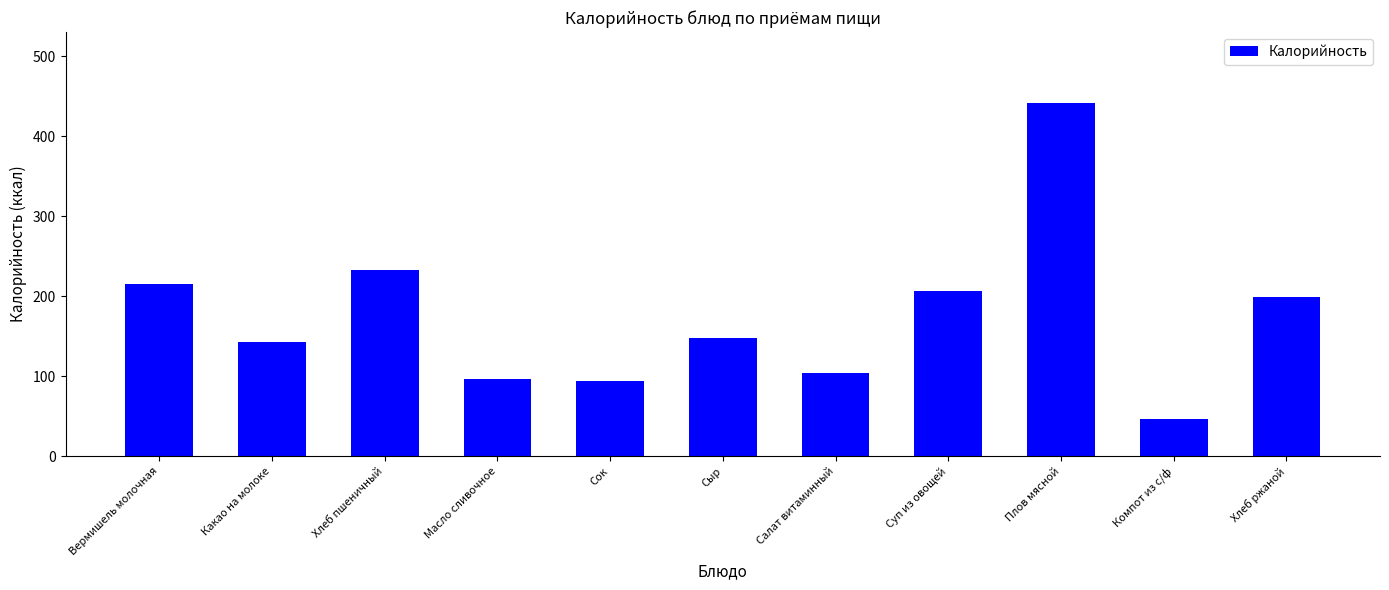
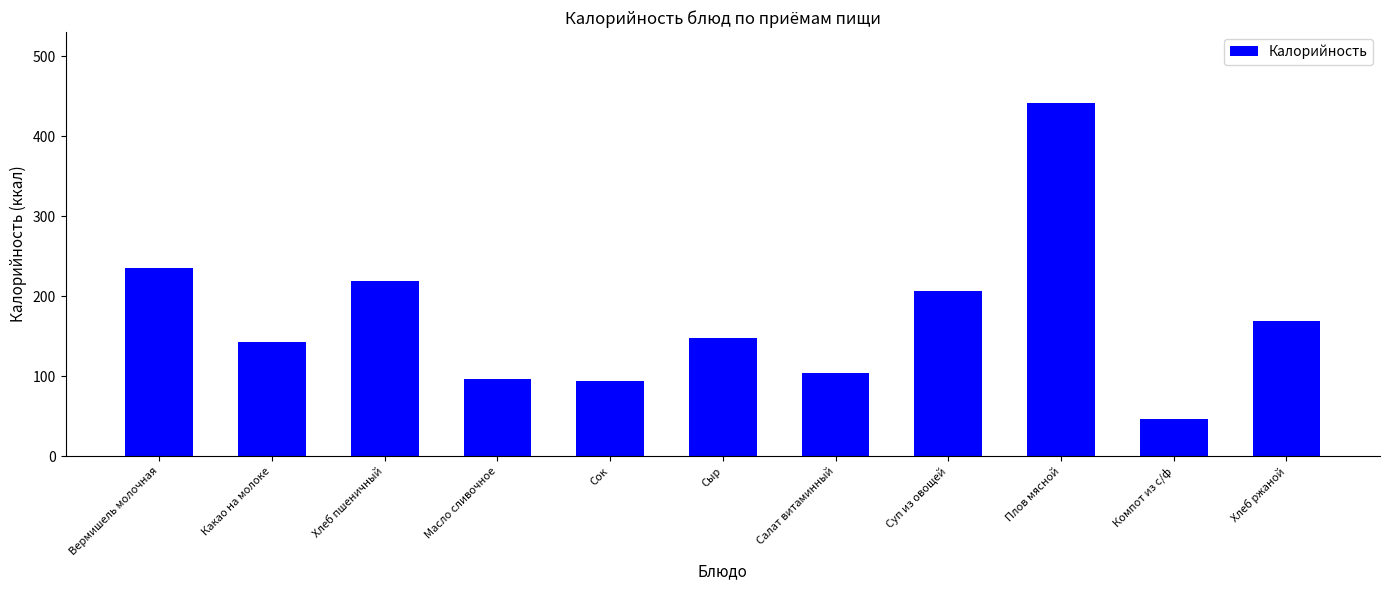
Вермишель молочная: 220 -> 240
Хлеб пшеничный: 230 -> 220
Хлеб ржаной: 200 -> 170
